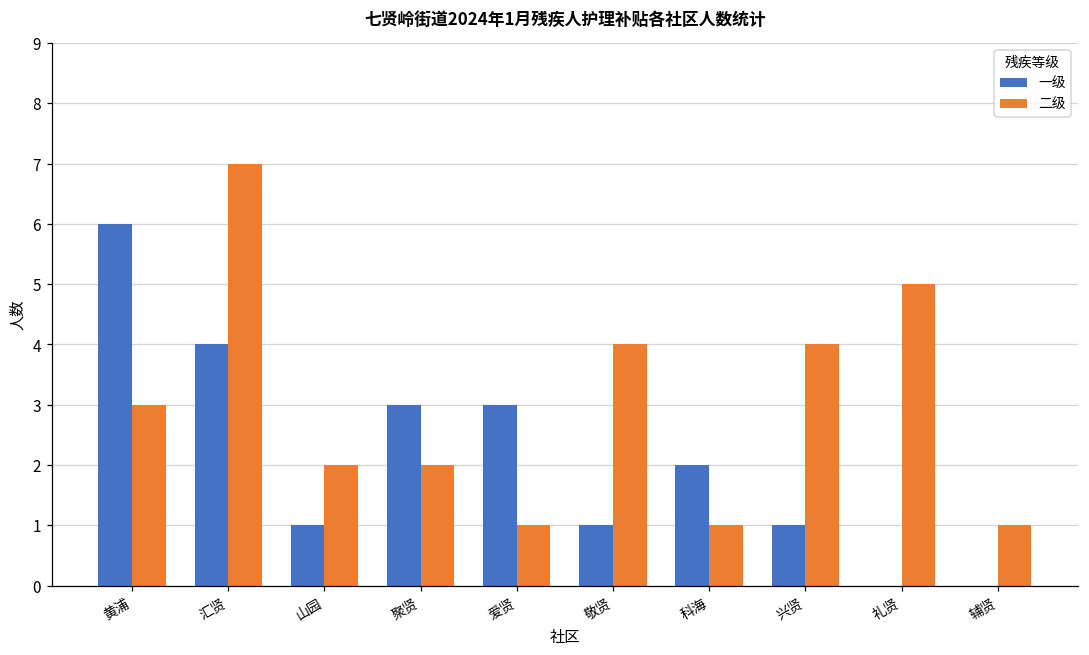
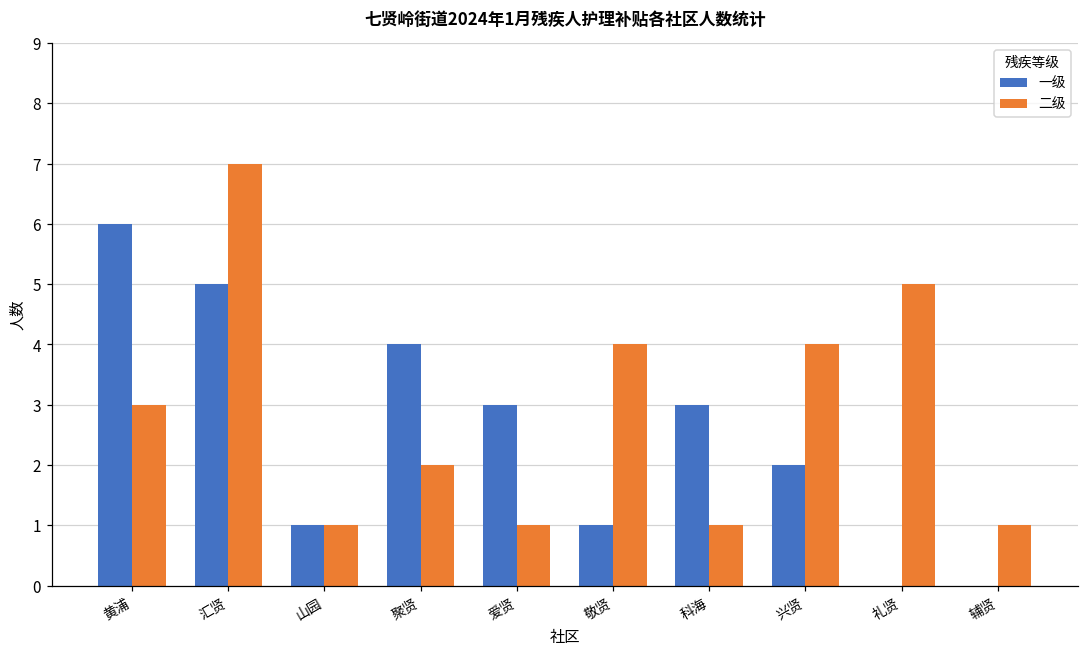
一级, 汇贤: 4 -> 5
二级, 山园: 2 -> 1
一级, 聚贤: 3 -> 4
一级, 科海: 2 -> 3
一级, 兴贤: 1 -> 2
